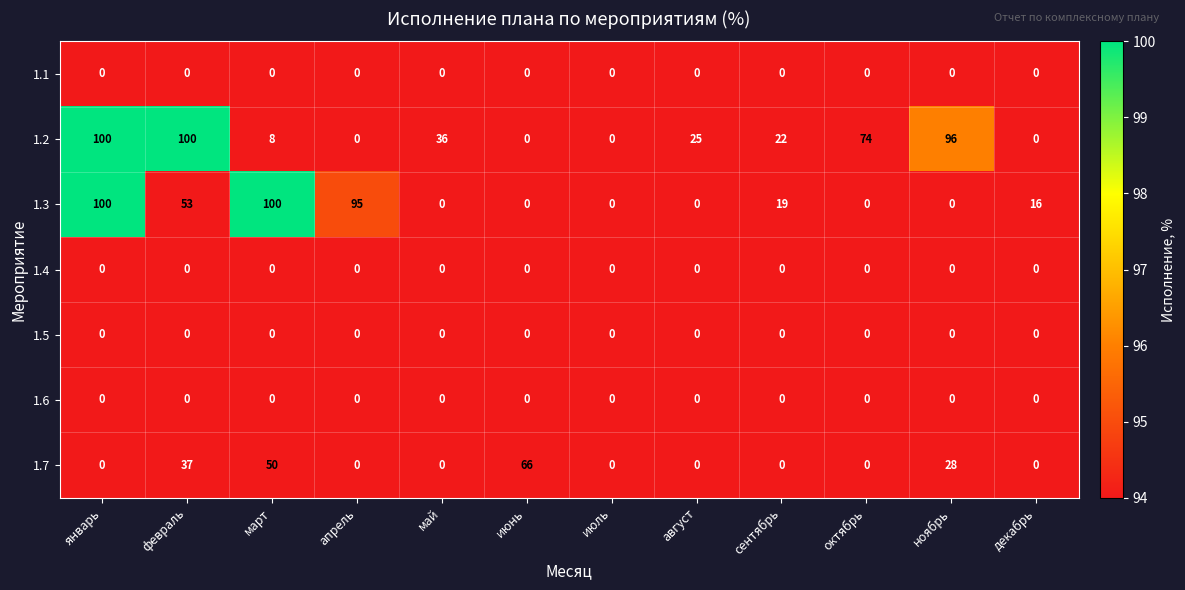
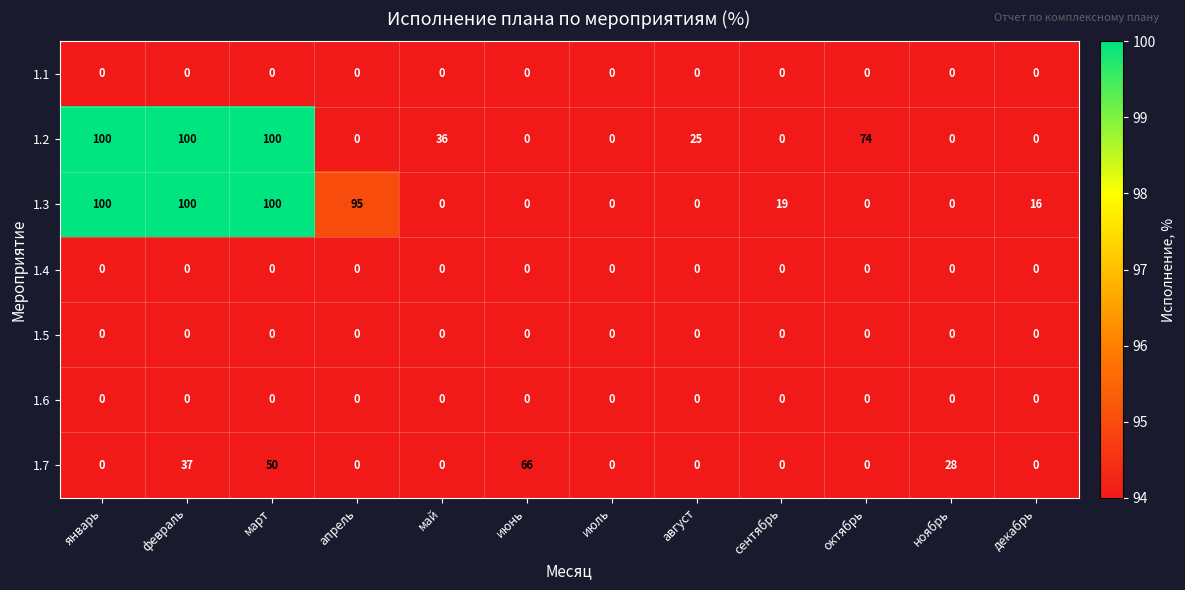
1.2, март: 8 -> 100
1.2, сентябрь: 22 -> 0
1.2, ноябрь: 96 -> 0
1.3, февраль: 53 -> 100
